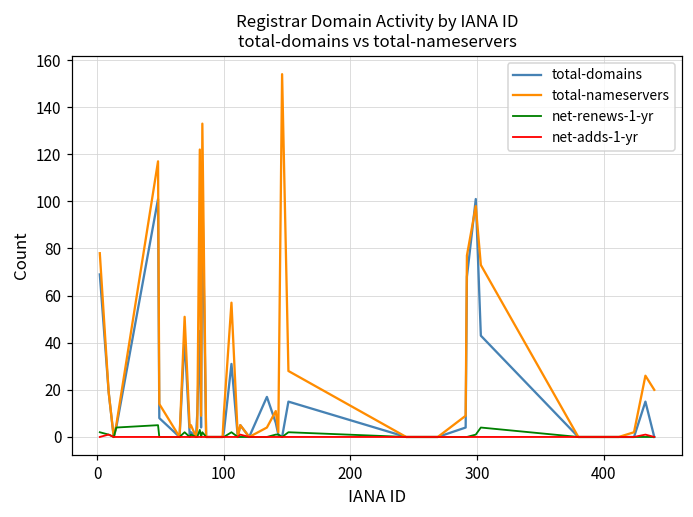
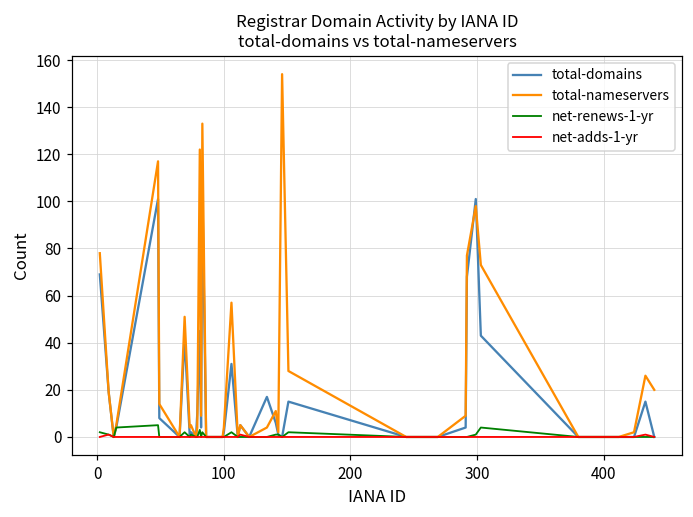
total-nameservers, 100: 10 -> 4
